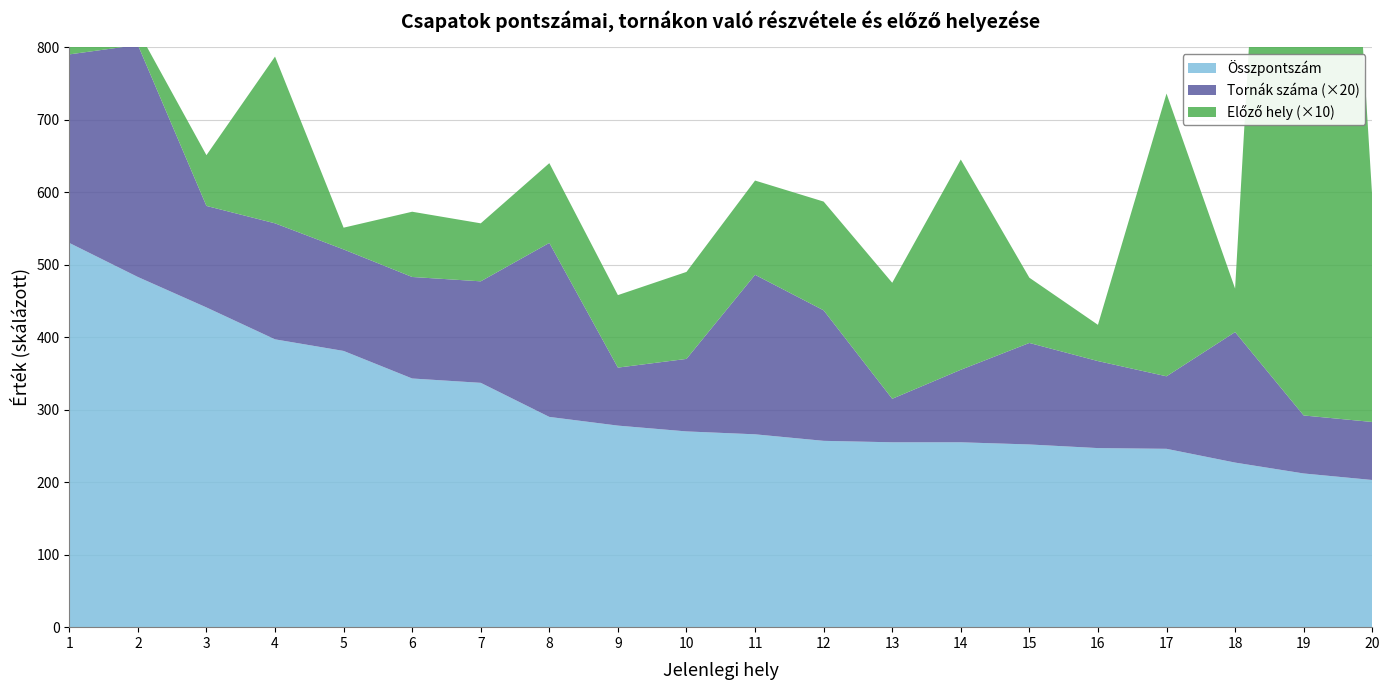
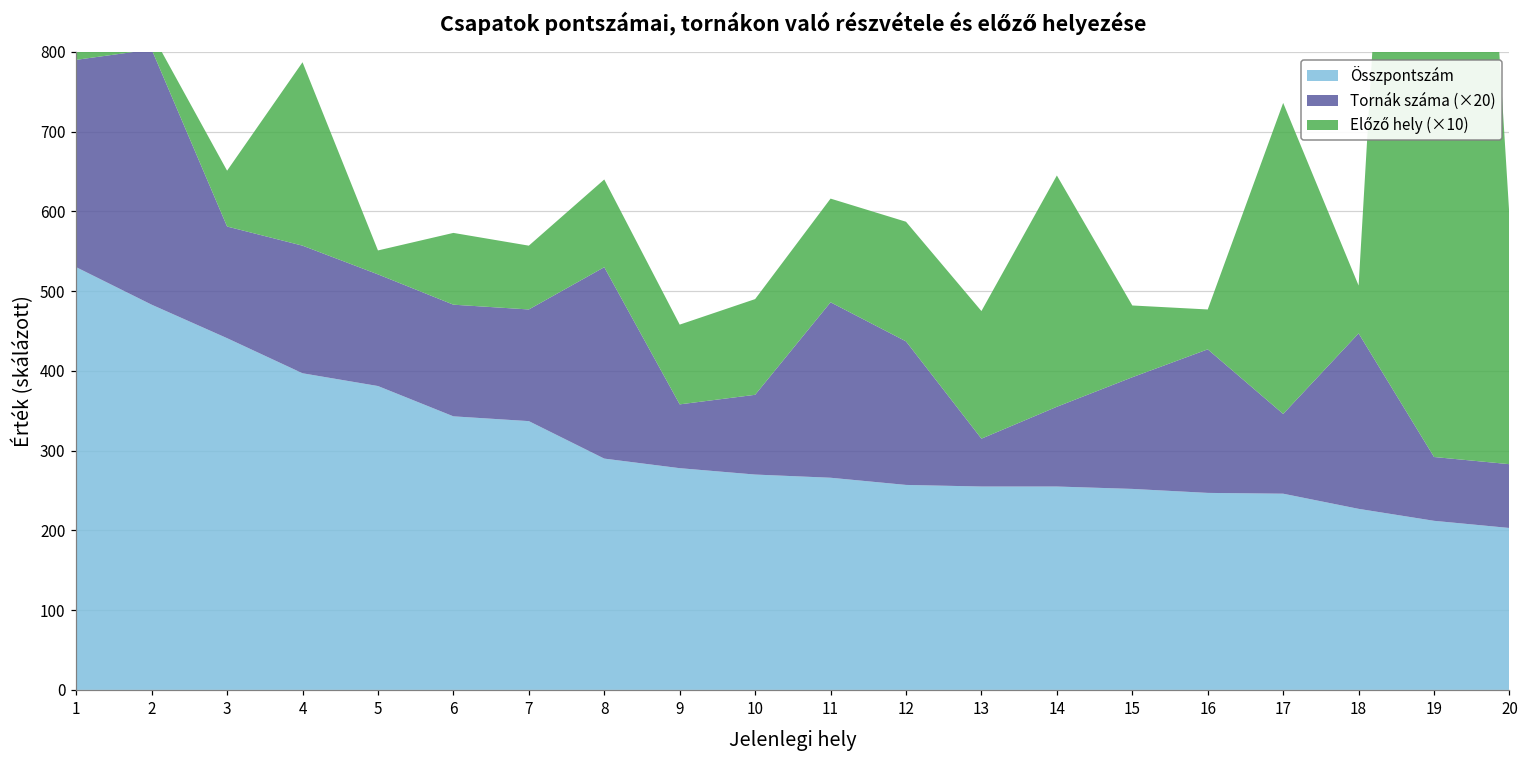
Tornák száma (×20), 16: 120 -> 180
Tornák száma (×20), 18: 180 -> 220
